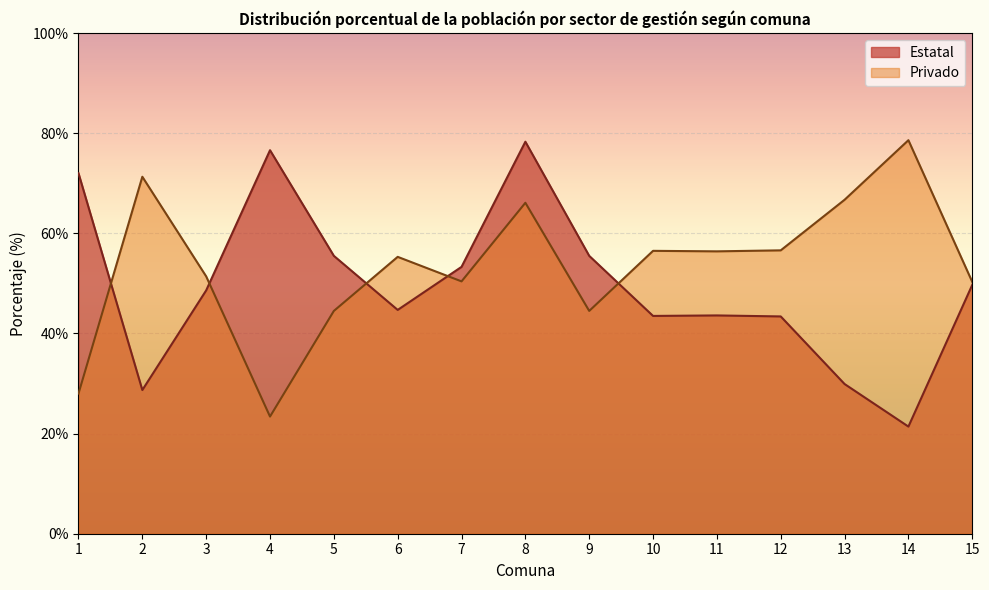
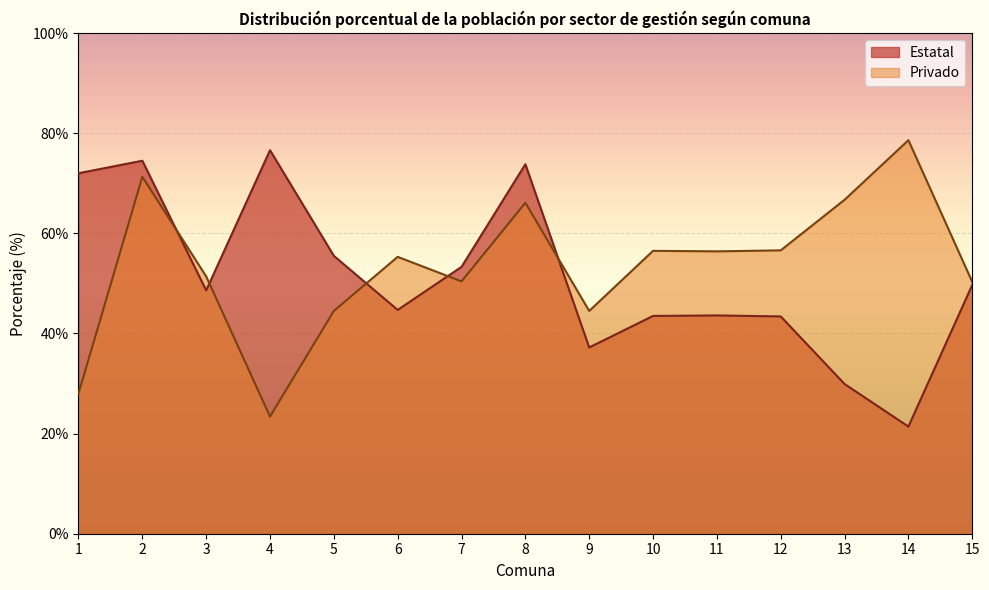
Estatal, 2: 29% -> 75%
Estatal, 8: 78% -> 74%
Estatal, 9: 56% -> 37%
